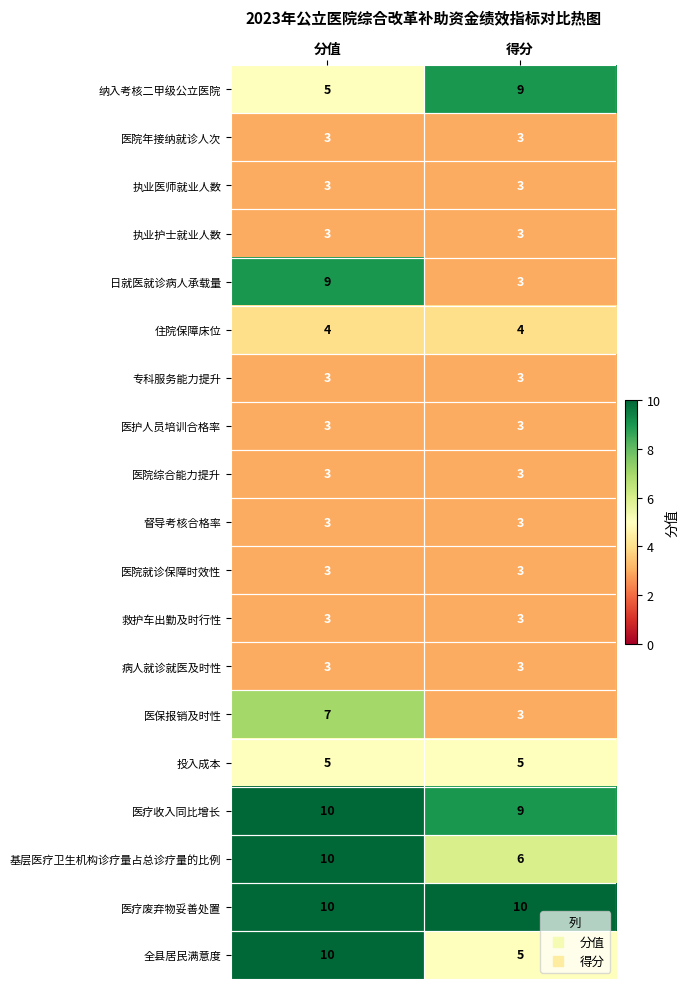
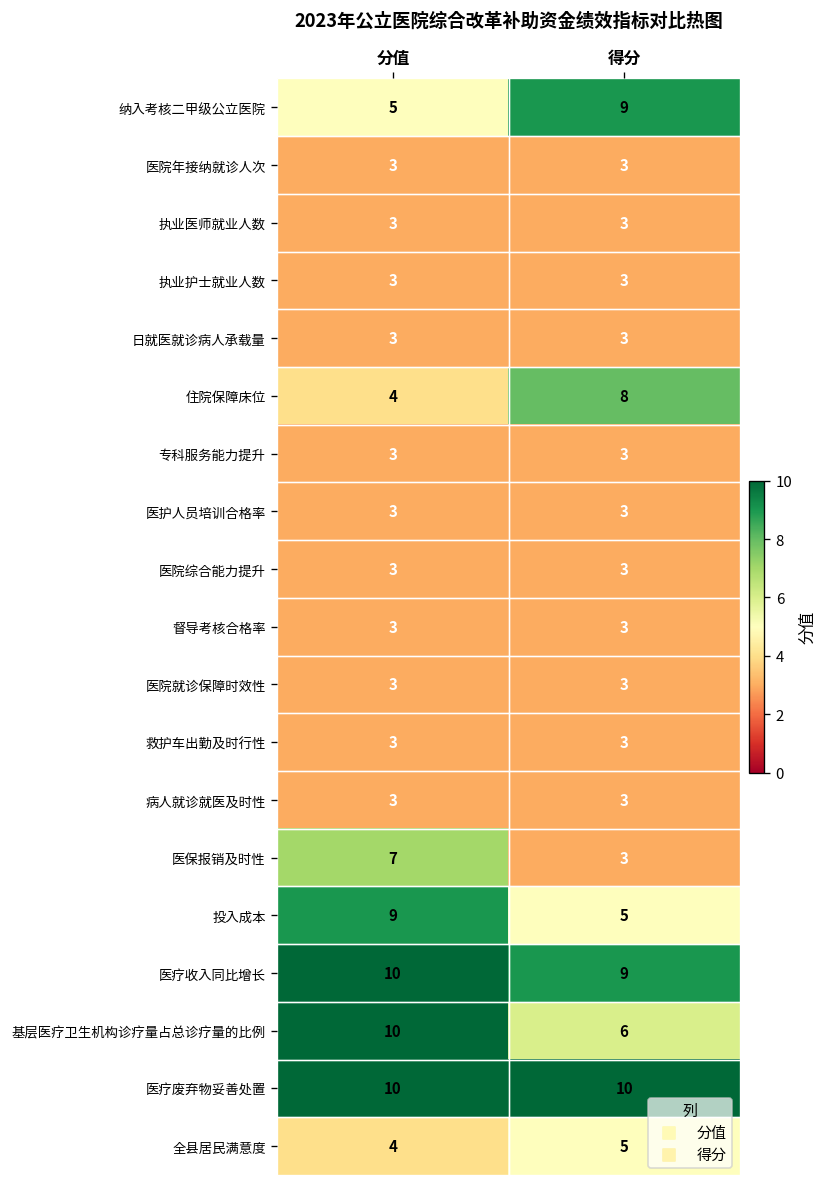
日就医就诊病人承载量, 分值: 9 -> 3
住院保障床位, 得分: 4 -> 8
投入成本, 分值: 5 -> 9
全县居民满意度, 分值: 10 -> 4
